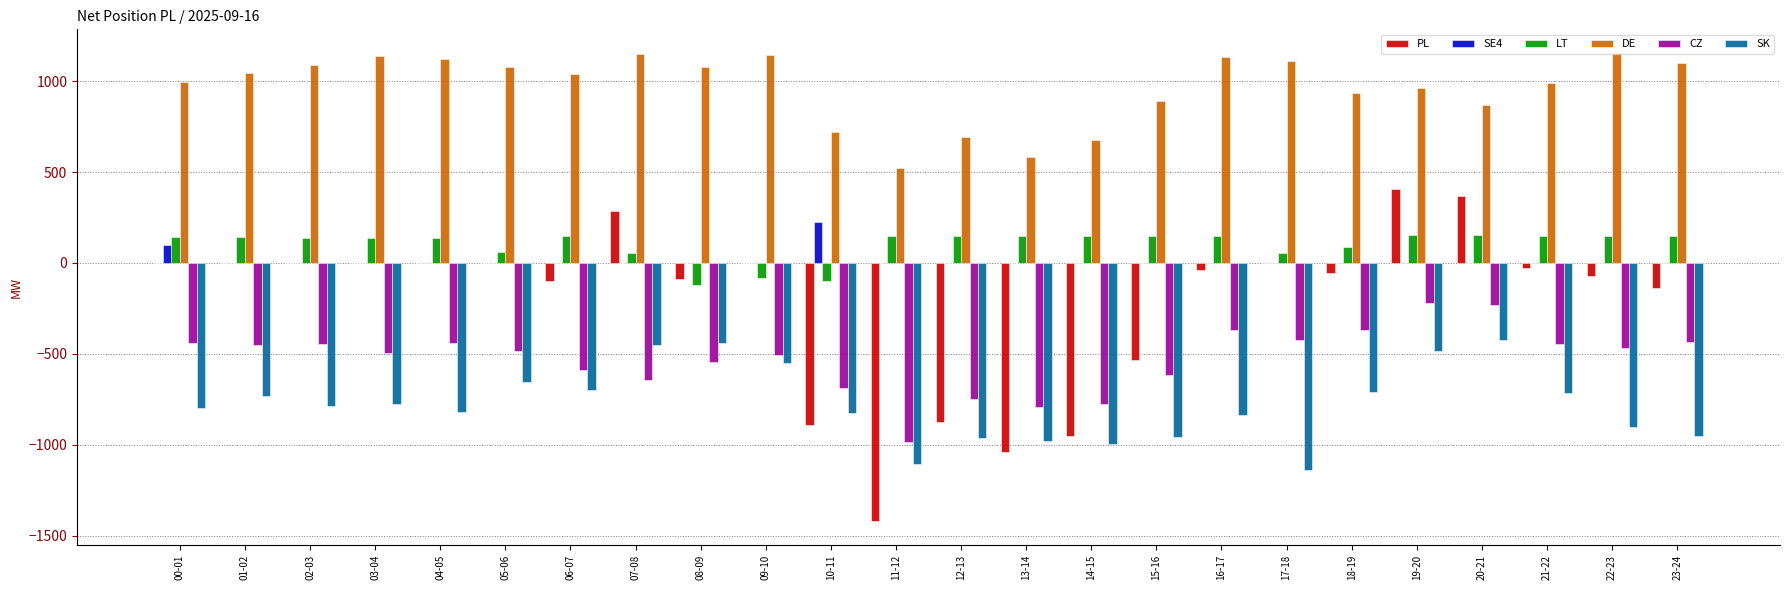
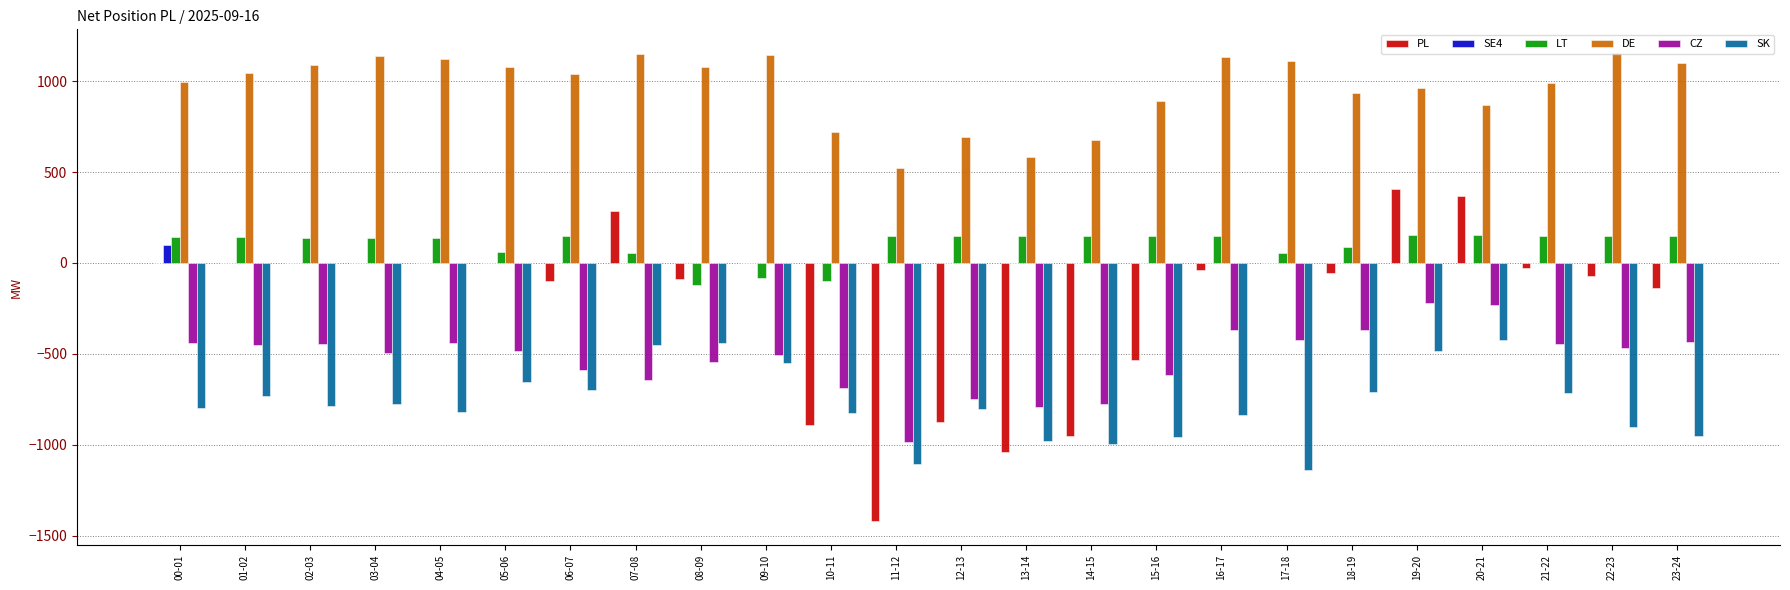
SE4, 10-11: 220 -> 0
SK, 12-13: -970 -> -800
